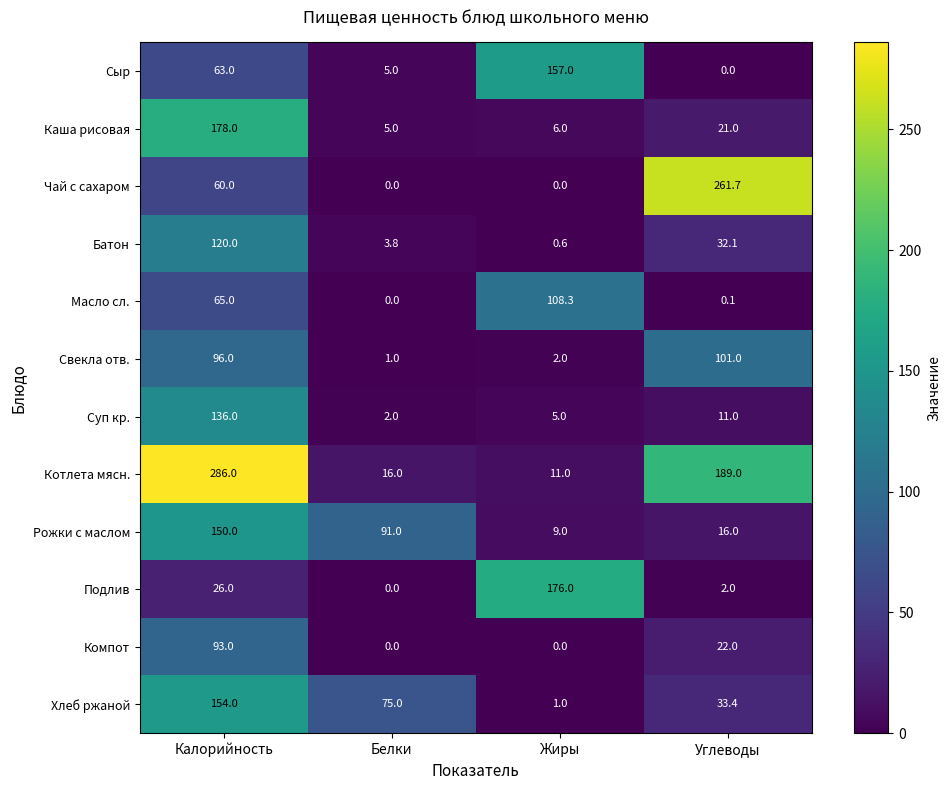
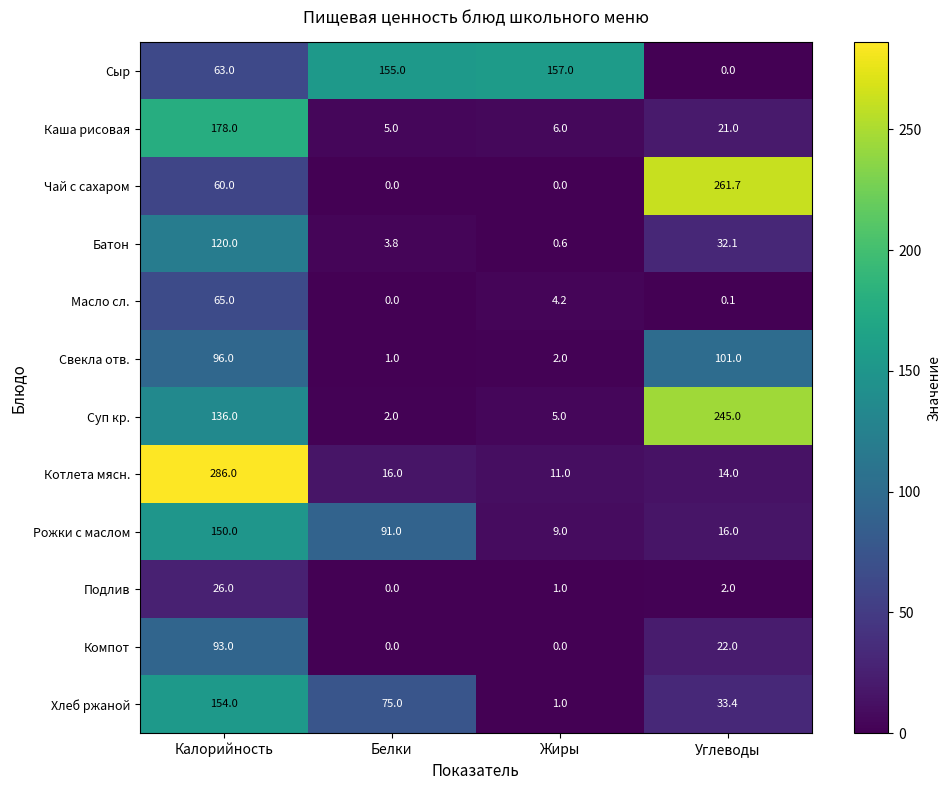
Сыр, Белки: 5.0 -> 155.0
Масло сл., Жиры: 108.3 -> 4.2
Суп кр., Углеводы: 11.0 -> 245.0
Котлета мясн., Углеводы: 189.0 -> 14.0
Подлив, Жиры: 176.0 -> 1.0
